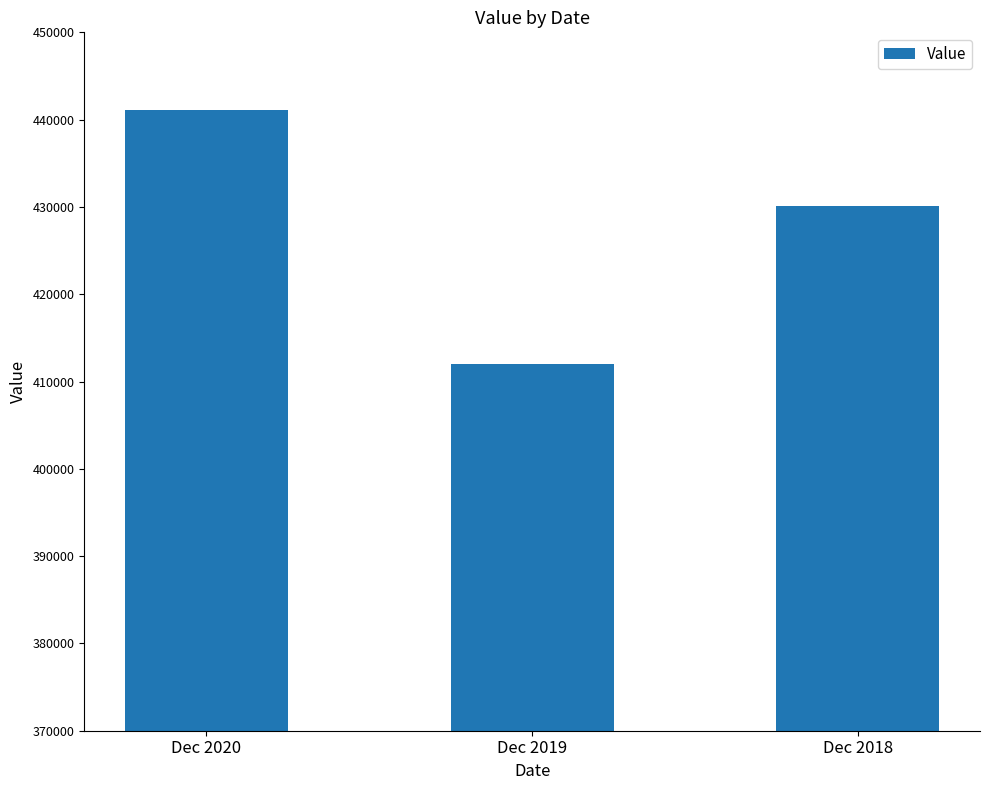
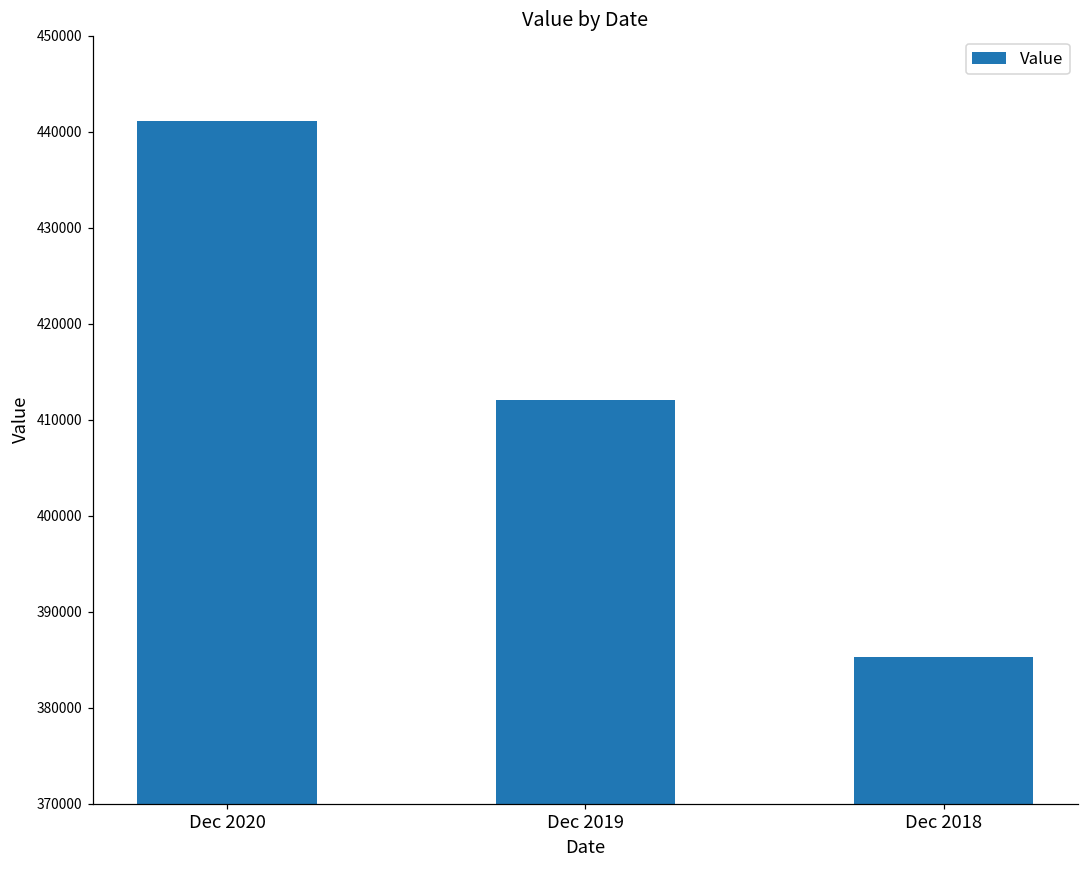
Dec 2018: 430000 -> 385000
